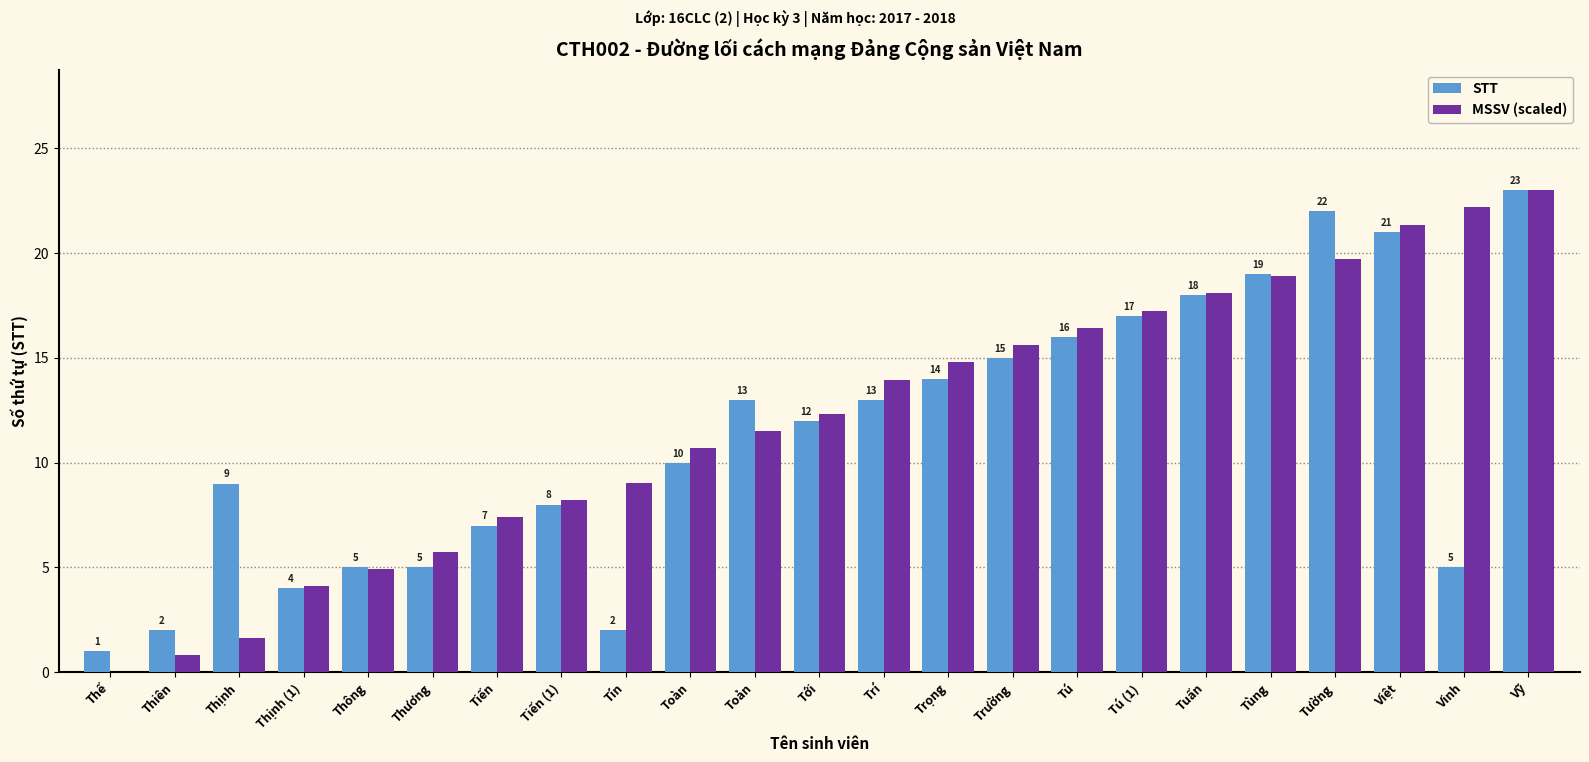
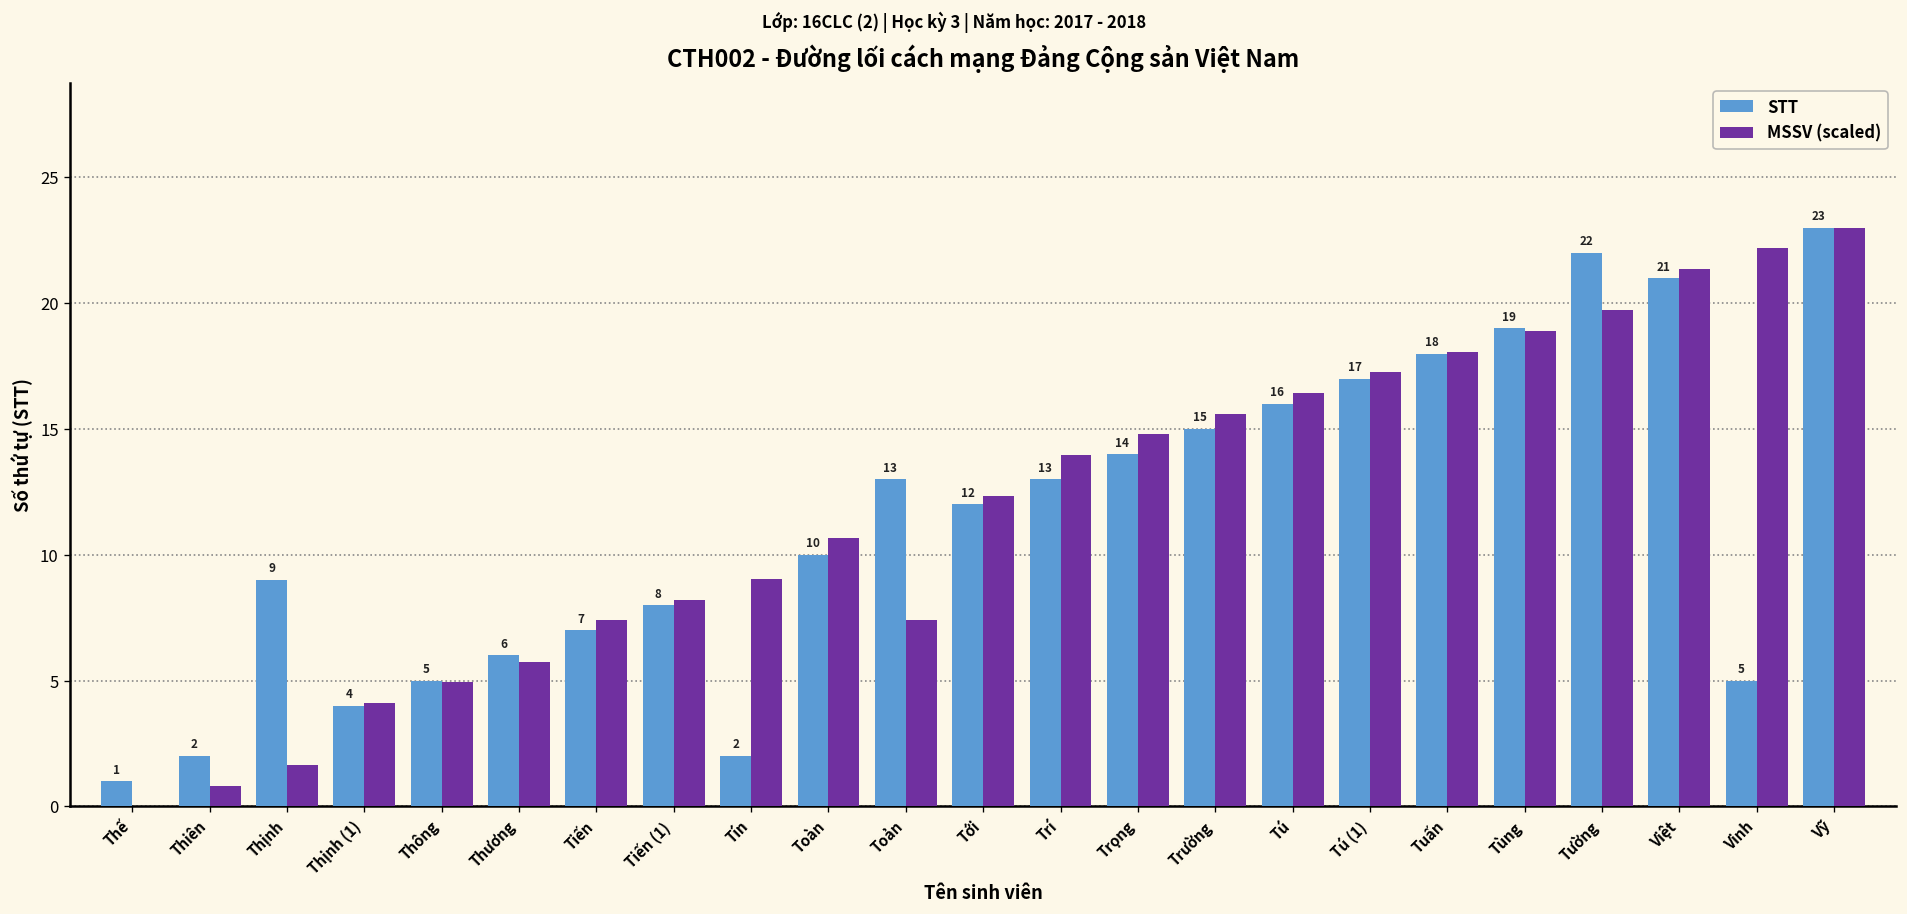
STT, Thương: 5 -> 6
MSSV (scaled), Toản: 11.5 -> 7.4
